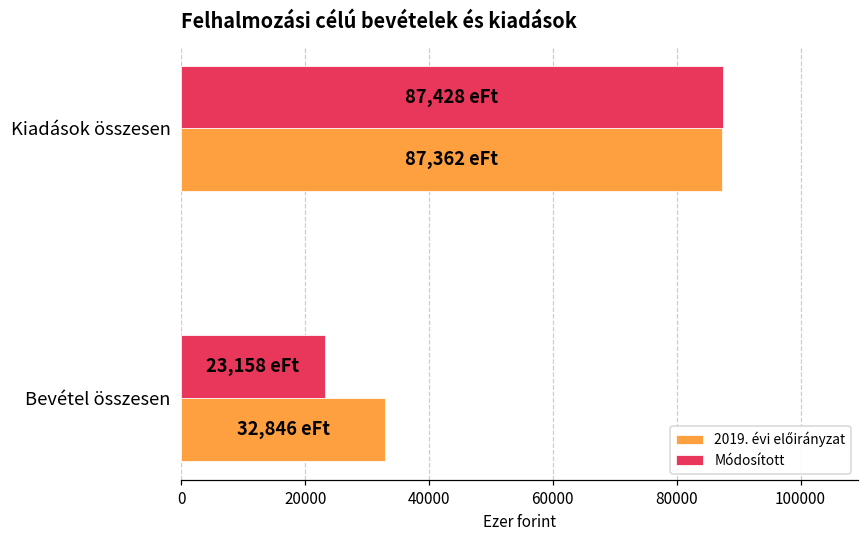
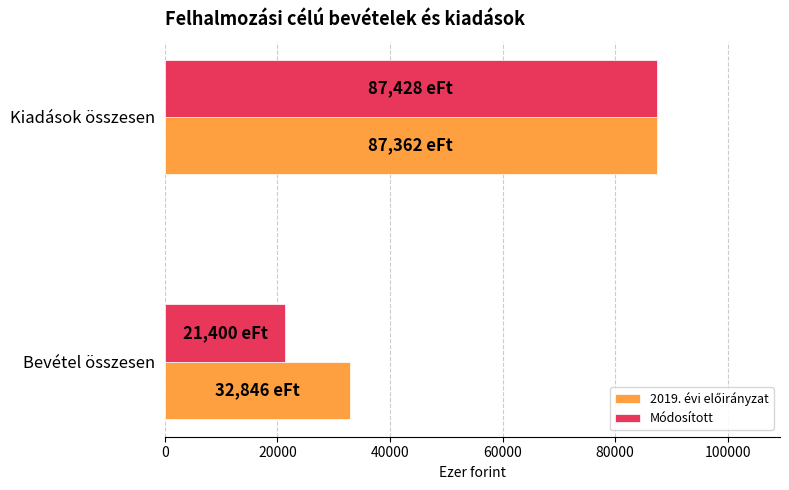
Módosított, Bevétel összesen: 23,158 -> 21,400
